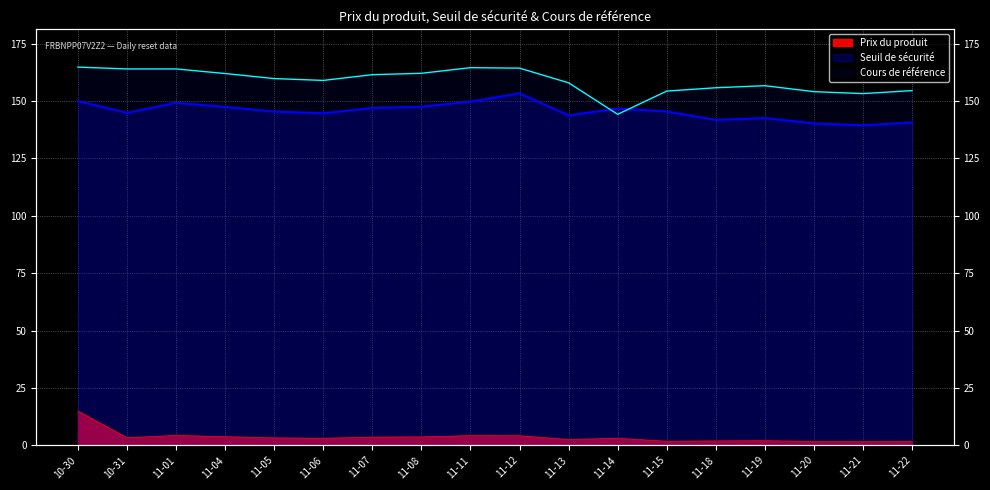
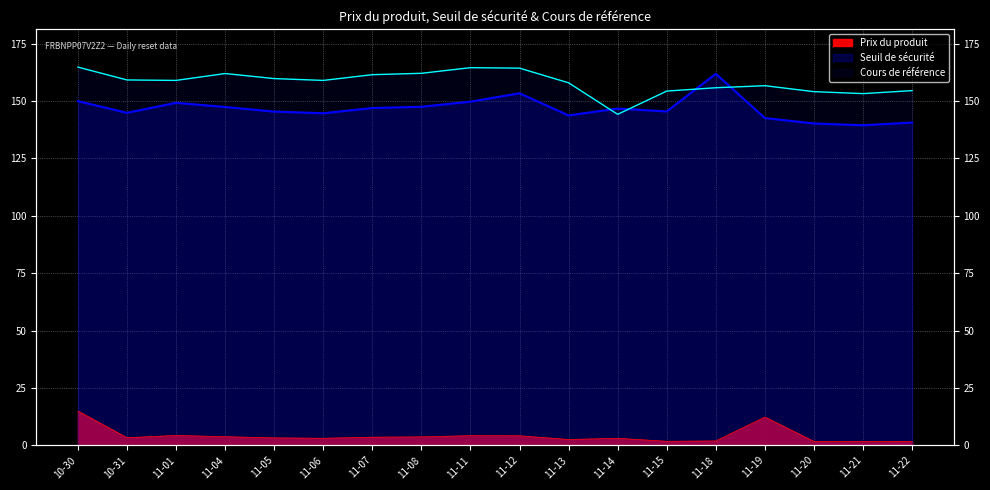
Cours de référence, 10-31: 164 -> 159
Cours de référence, 11-01: 164 -> 159
Seuil de sécurité, 11-18: 142 -> 162
Prix du produit, 11-19: 2 -> 12
